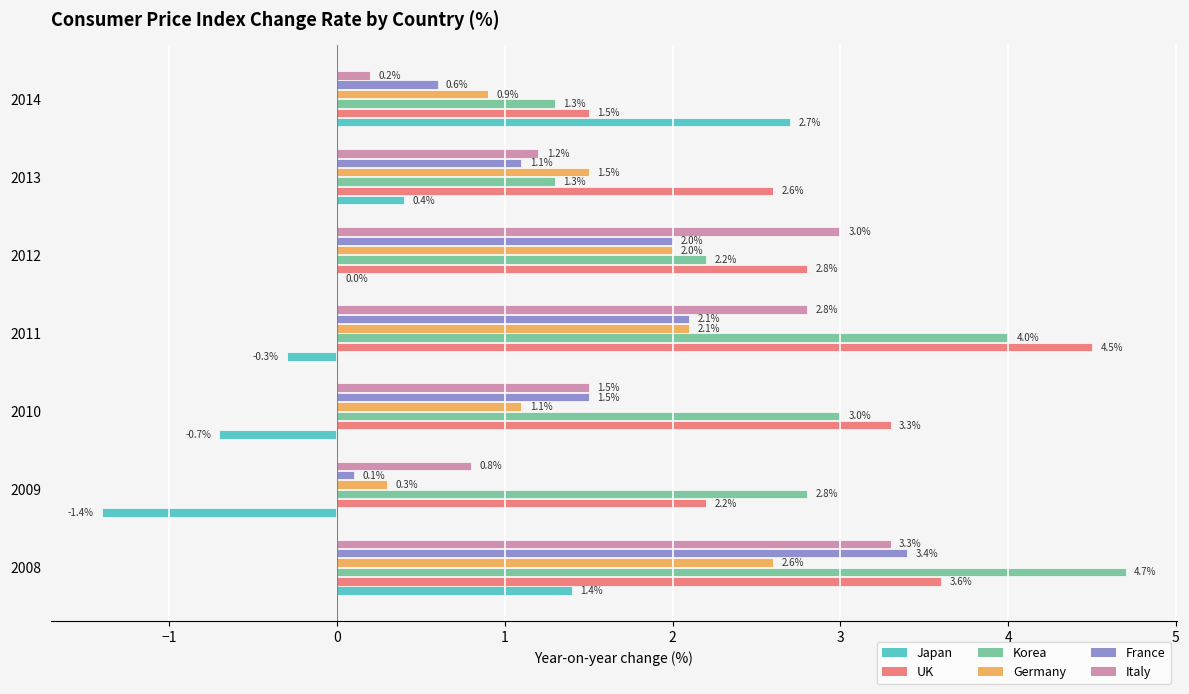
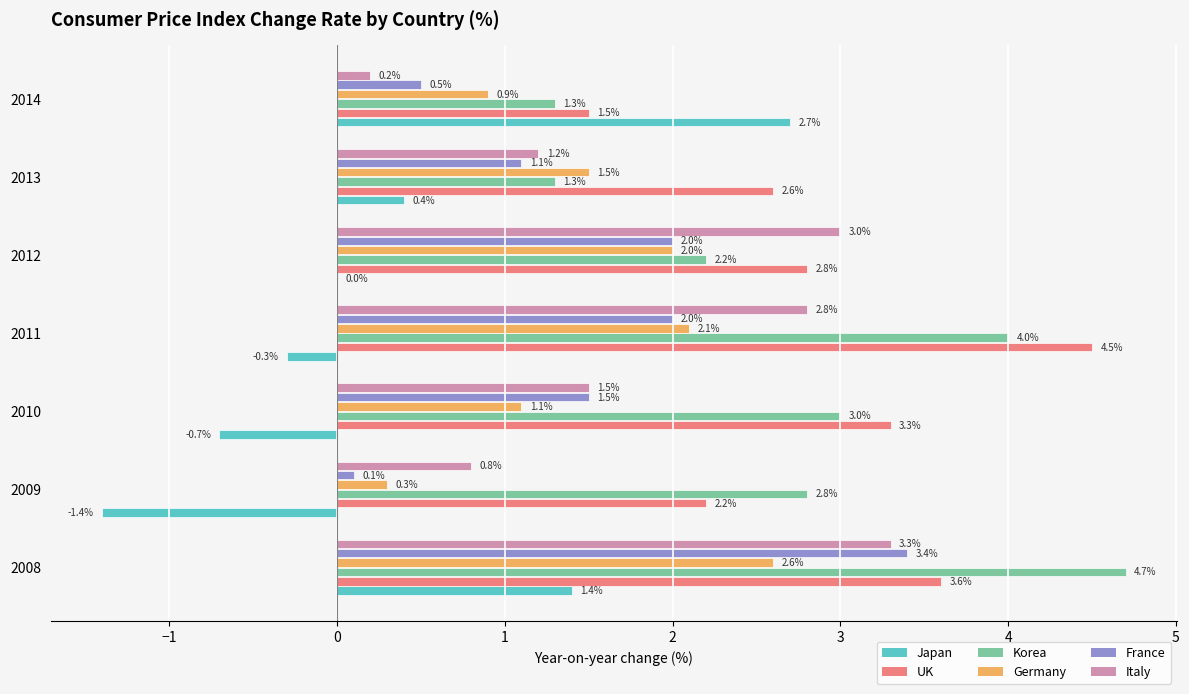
France, 2014: 0.6% -> 0.5%
France, 2011: 2.1% -> 2.0%
